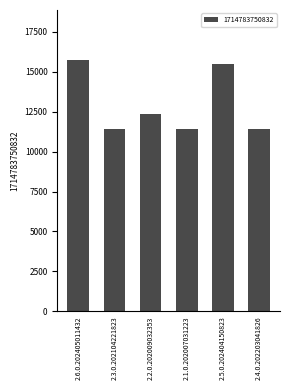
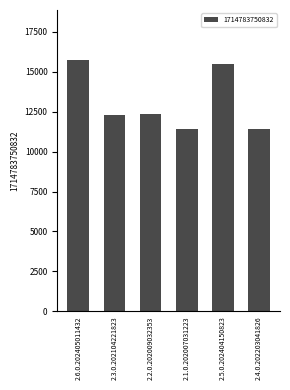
2.3.0.202104221823: 11400 -> 12300
